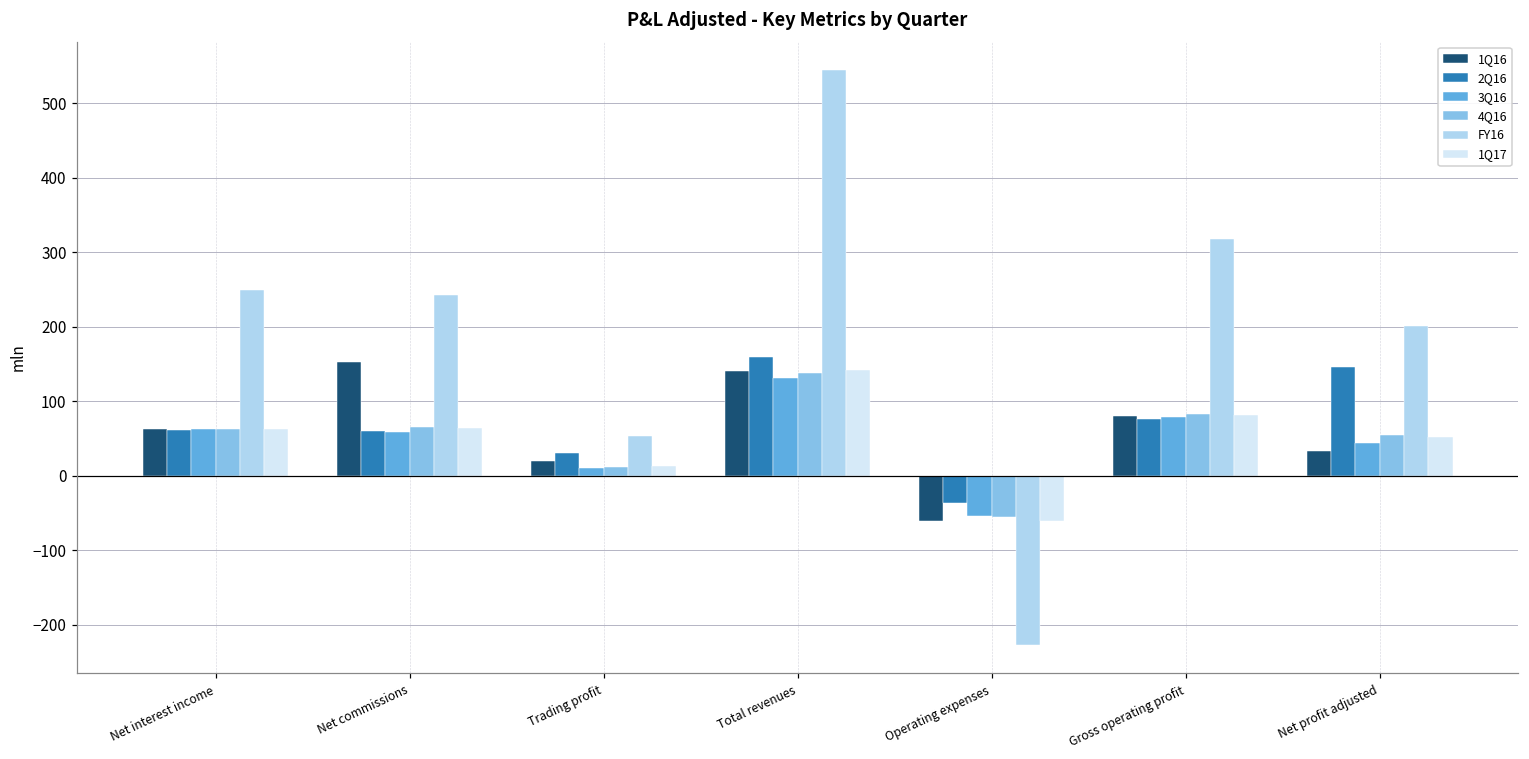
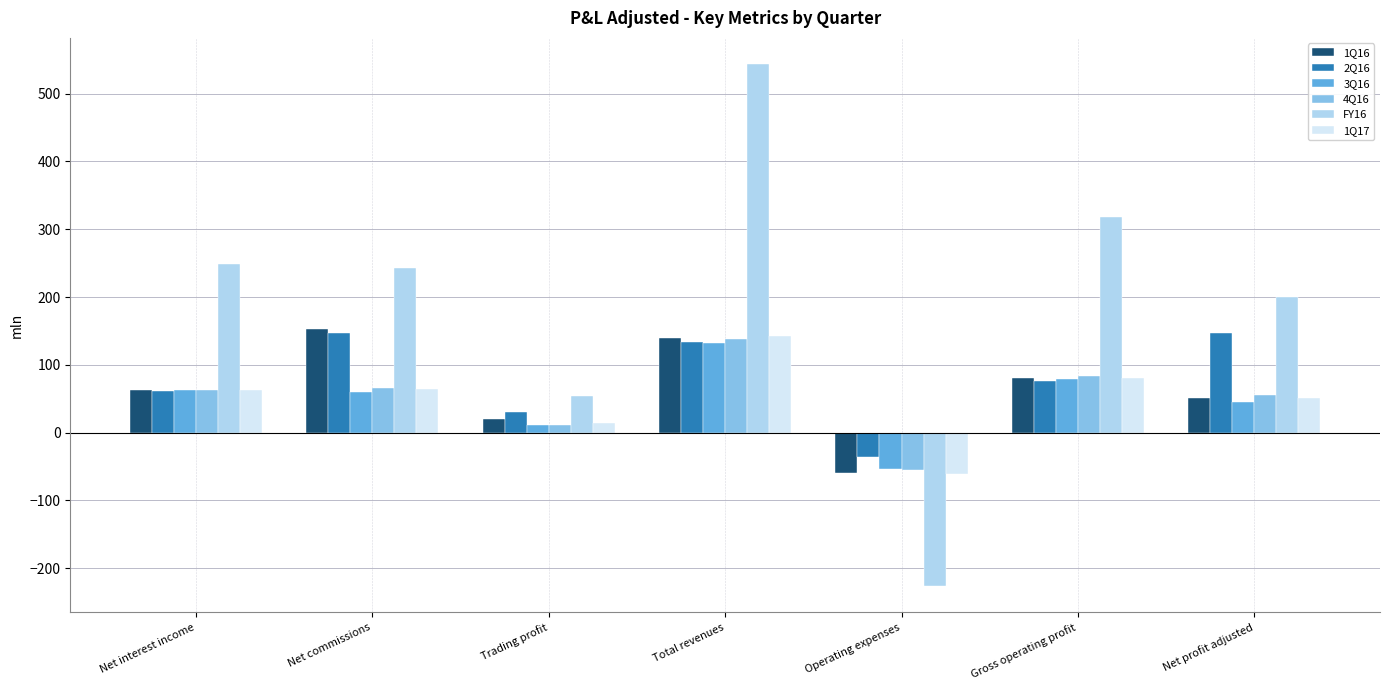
2Q16, Net commissions: 60 -> 150
2Q16, Total revenues: 160 -> 130
1Q16, Net profit adjusted: 30 -> 50
